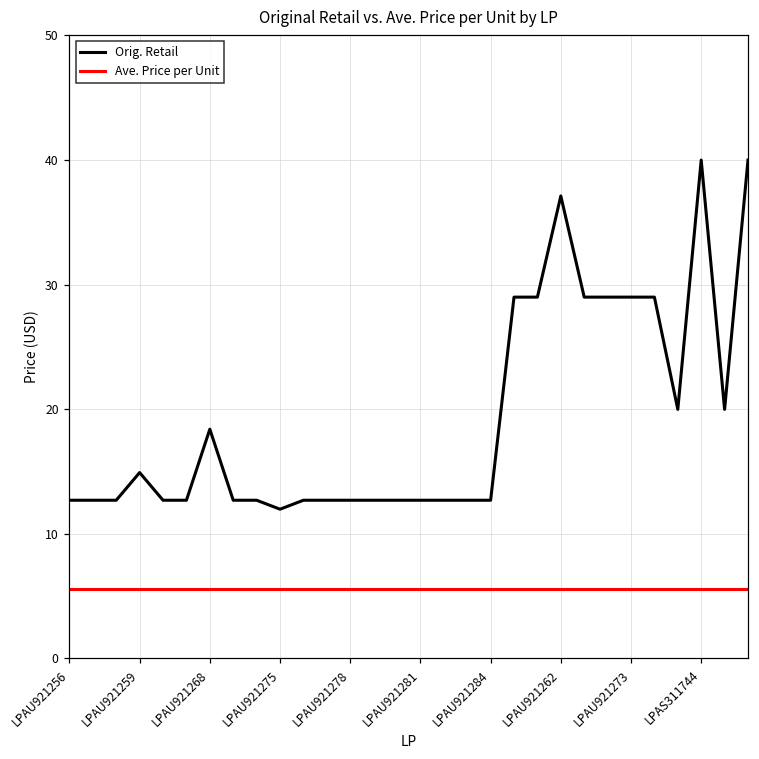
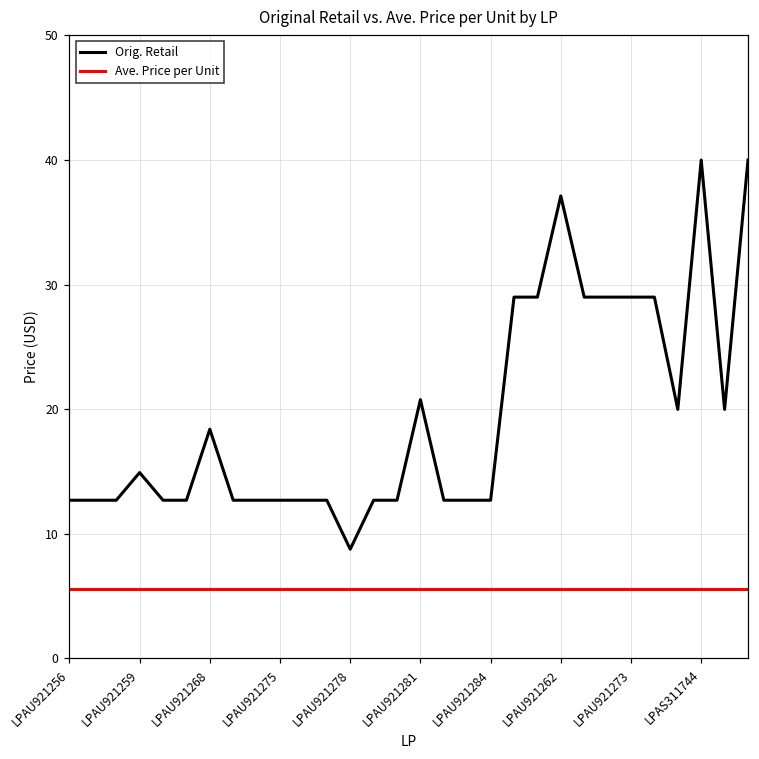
Orig. Retail, LPAU921275: 12.0 -> 12.7
Orig. Retail, LPAU921278: 12.7 -> 8.8
Orig. Retail, LPAU921281: 12.7 -> 20.8
